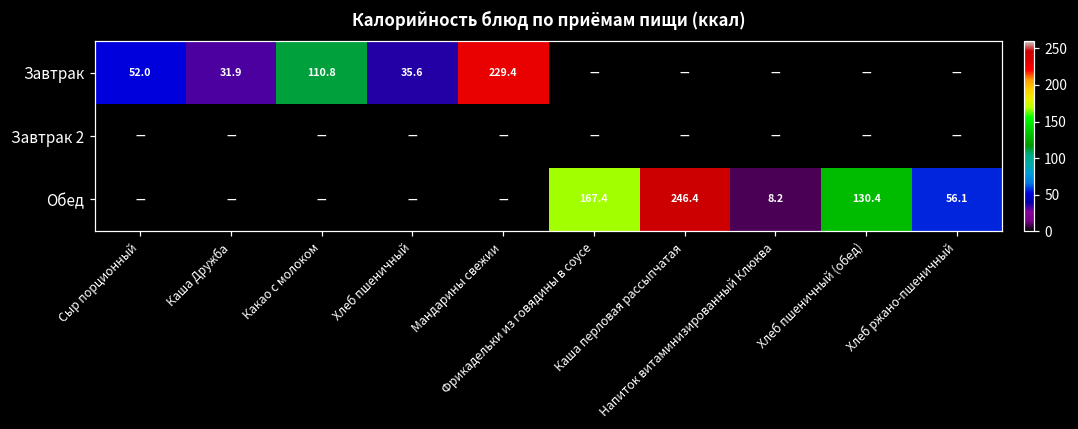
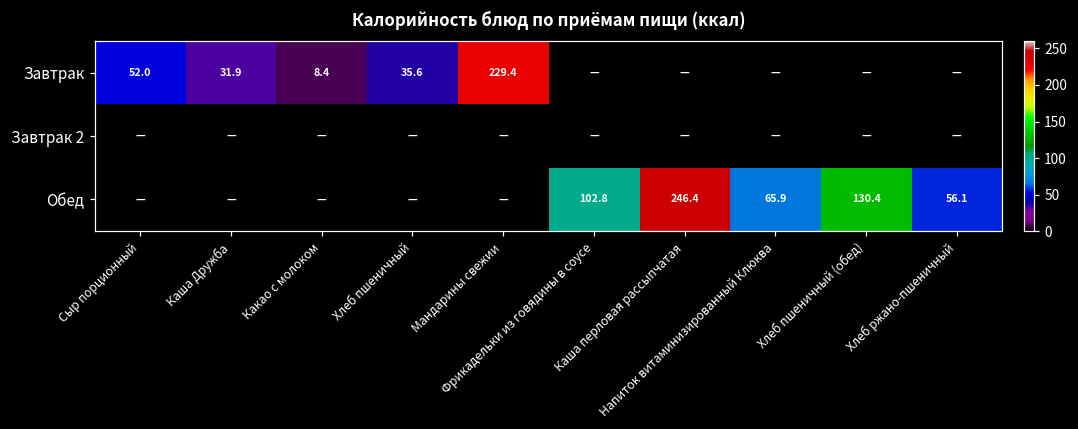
Завтрак, Какао с молоком: 110.8 -> 8.4
Обед, Фрикадельки из говядины в соусе: 167.4 -> 102.8
Обед, Напиток витаминизированный Клюква: 8.2 -> 65.9
